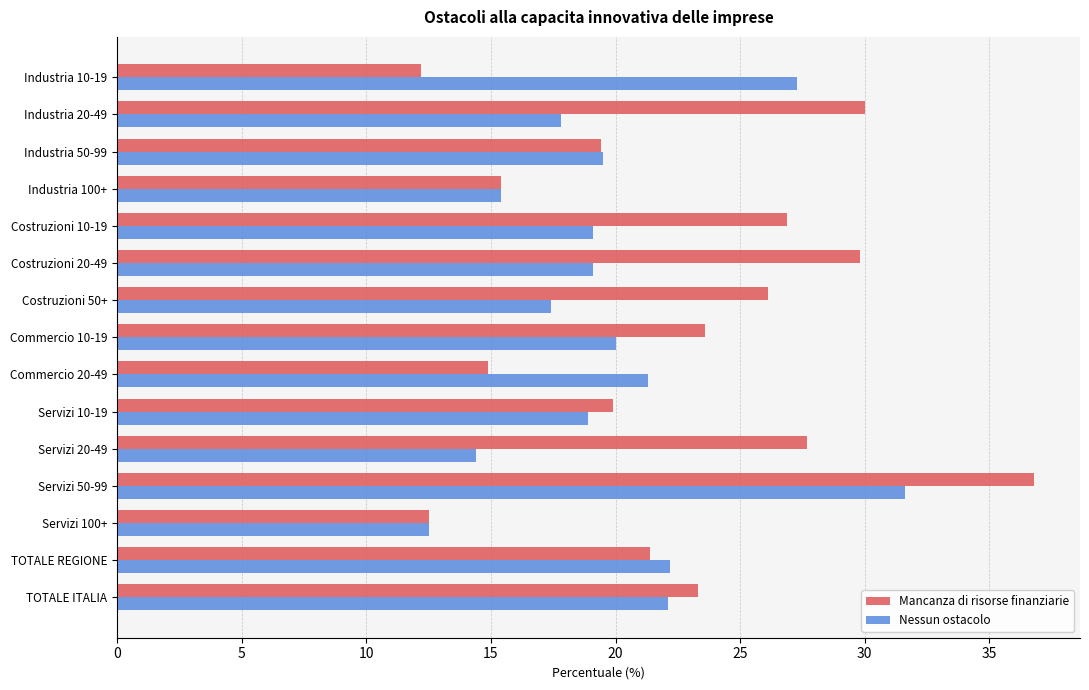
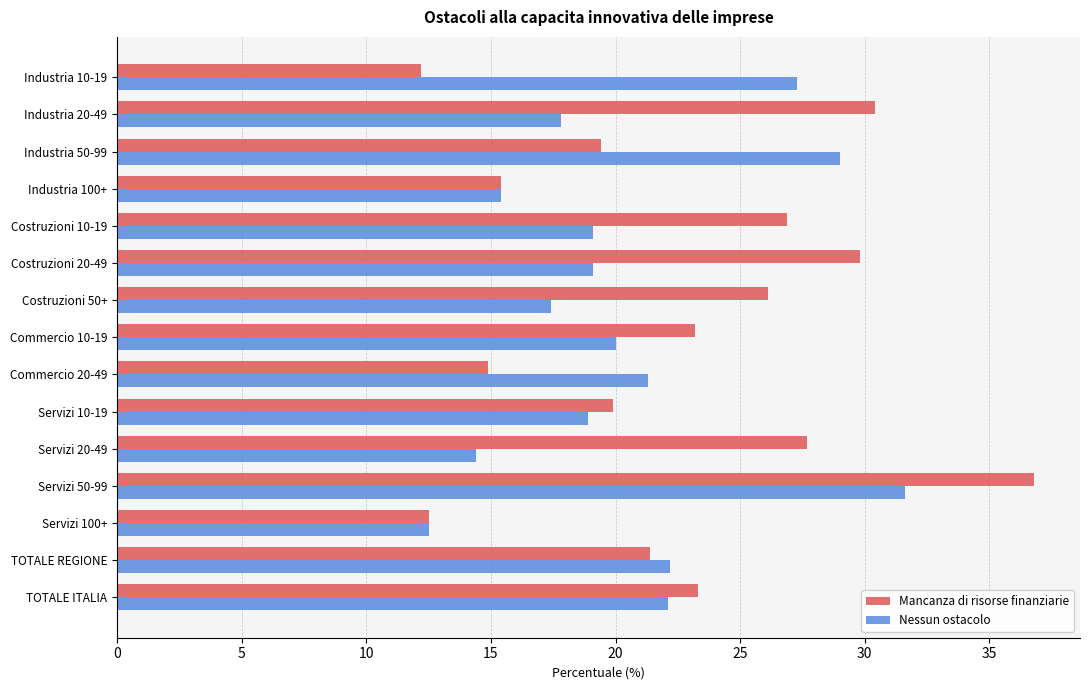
Mancanza di risorse finanziarie, Industria 20-49: 30.0 -> 30.4
Nessun ostacolo, Industria 50-99: 19.5 -> 29.0
Mancanza di risorse finanziarie, Commercio 10-19: 23.6 -> 23.2
